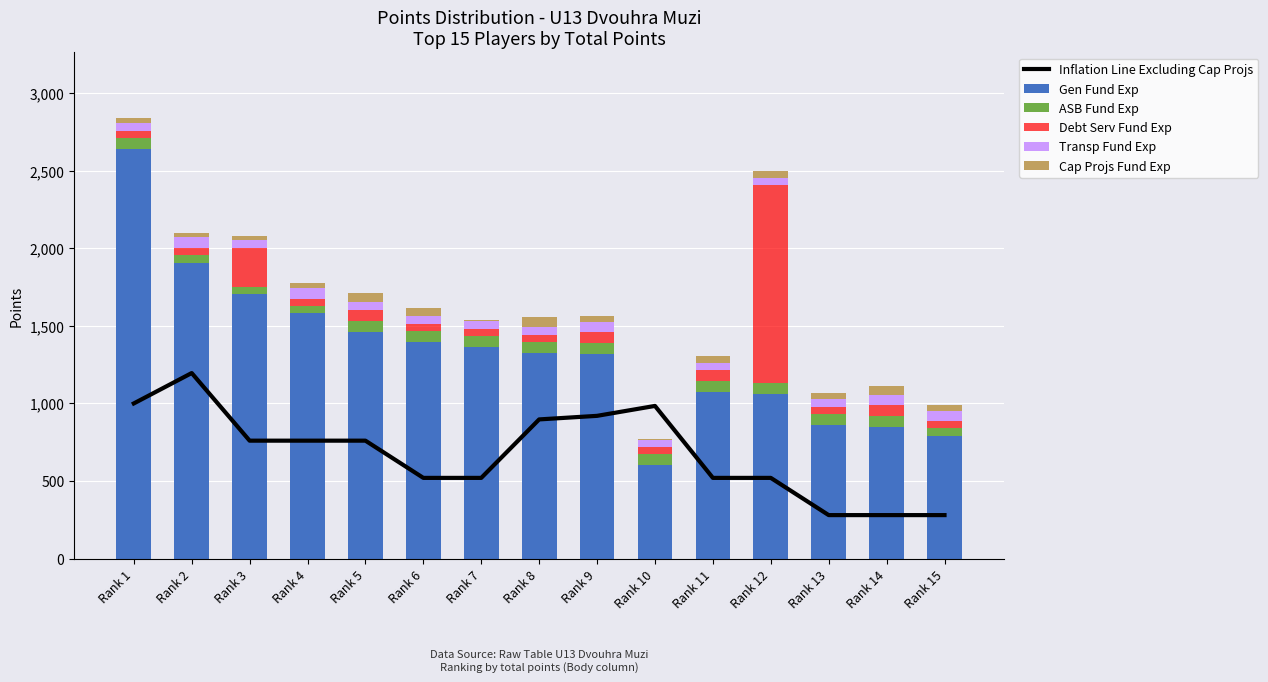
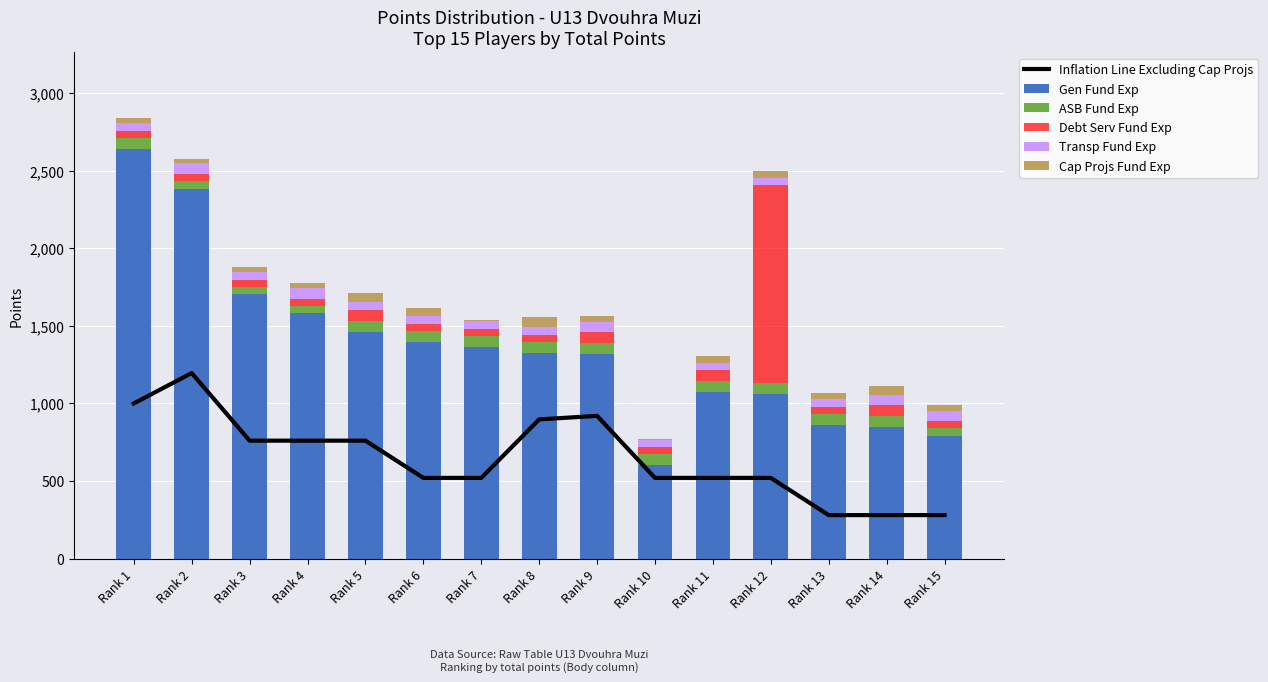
Gen Fund Exp, Rank 2: 1,900 -> 2,380
Debt Serv Fund Exp, Rank 3: 250 -> 50
Inflation Line Excluding Cap Projs, Rank 10: 980 -> 520
